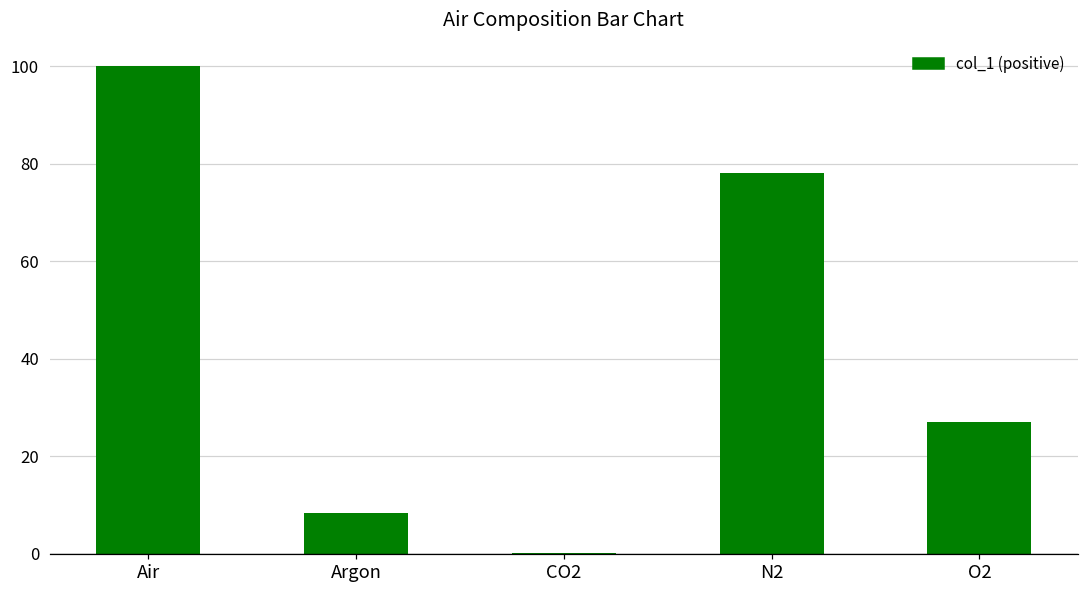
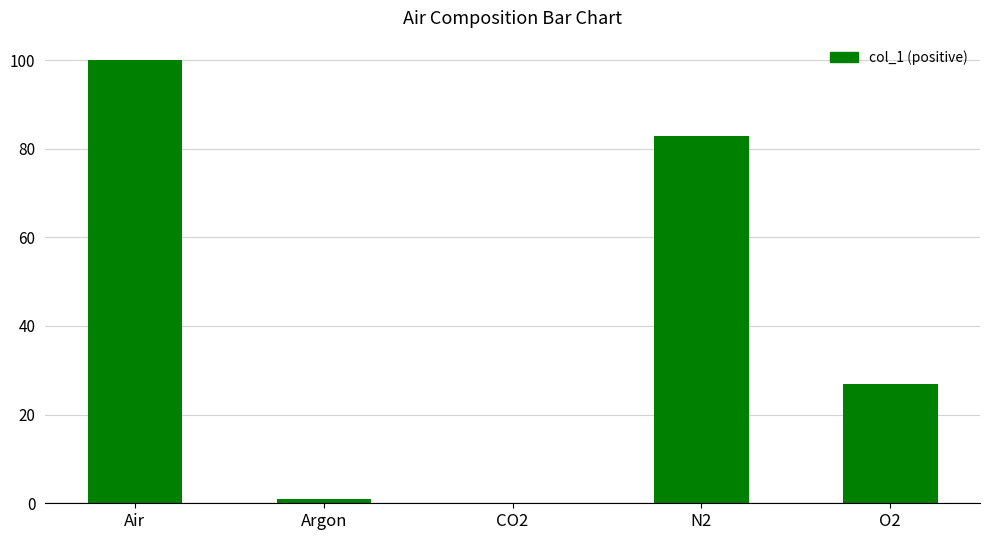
Argon: 8 -> 1
N2: 78 -> 83
